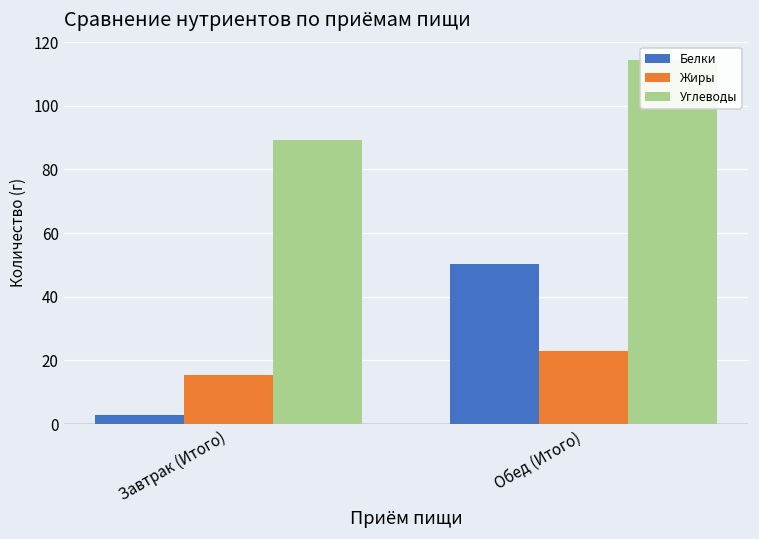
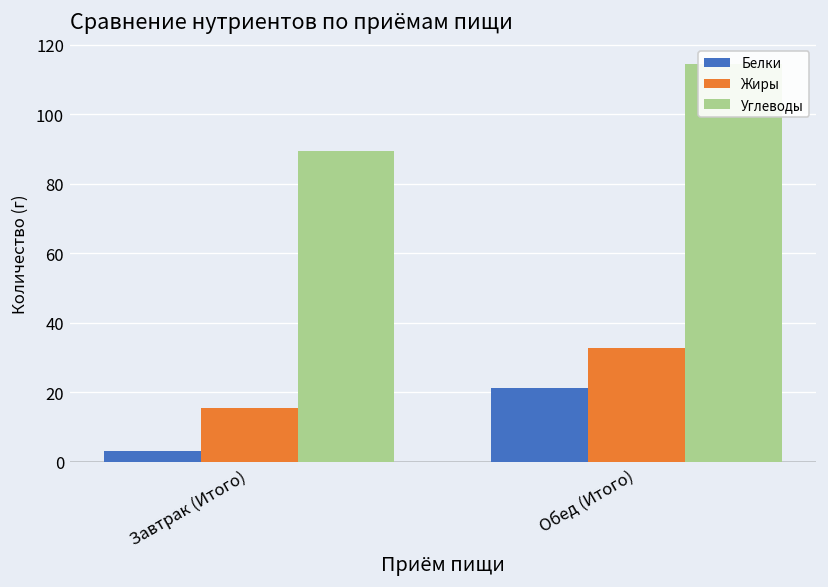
Белки, Обед (Итого): 50 -> 21
Жиры, Обед (Итого): 23 -> 33
